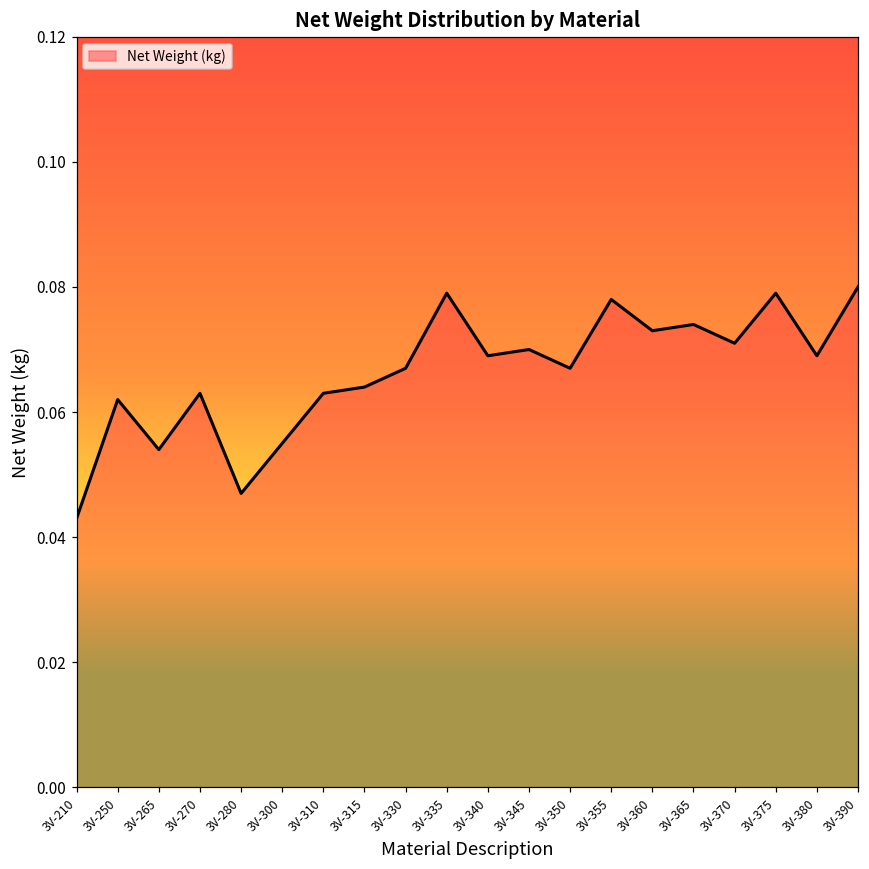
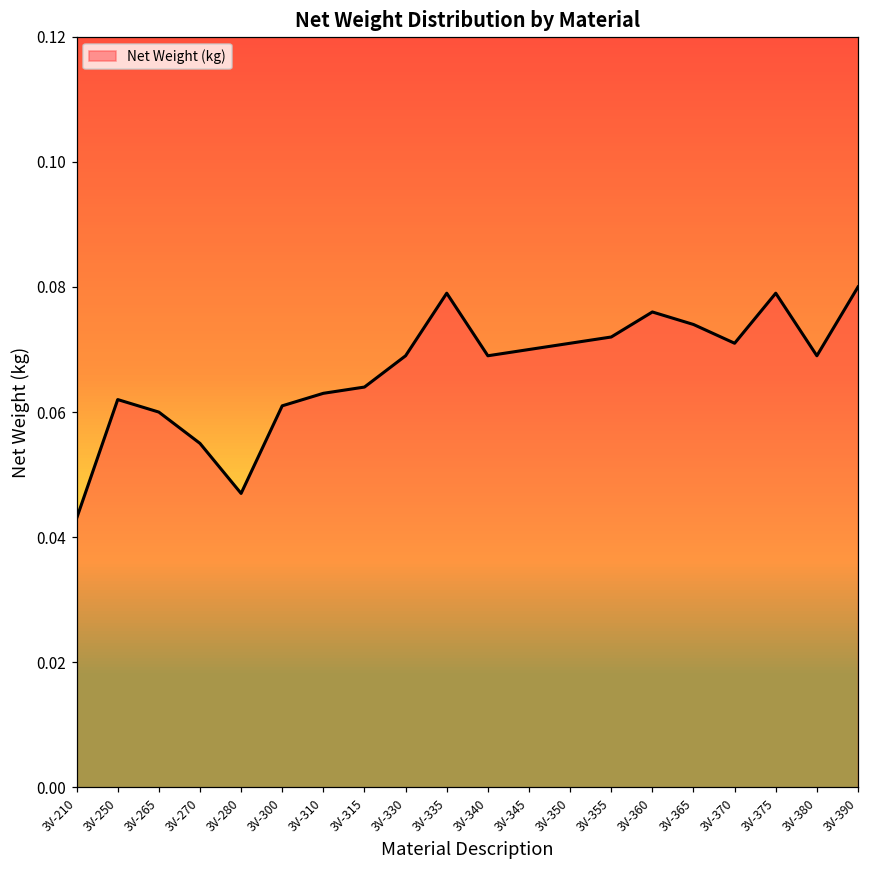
3V-265: 0.054 -> 0.060
3V-270: 0.063 -> 0.055
3V-300: 0.055 -> 0.061
3V-330: 0.067 -> 0.069
3V-350: 0.067 -> 0.071
3V-355: 0.078 -> 0.072
3V-360: 0.073 -> 0.076
